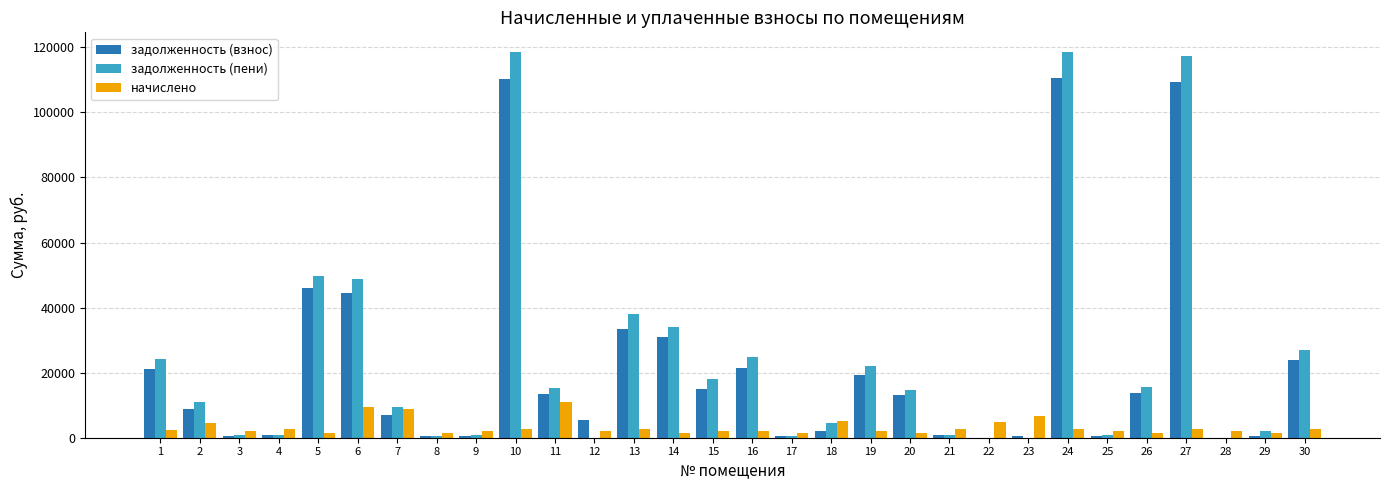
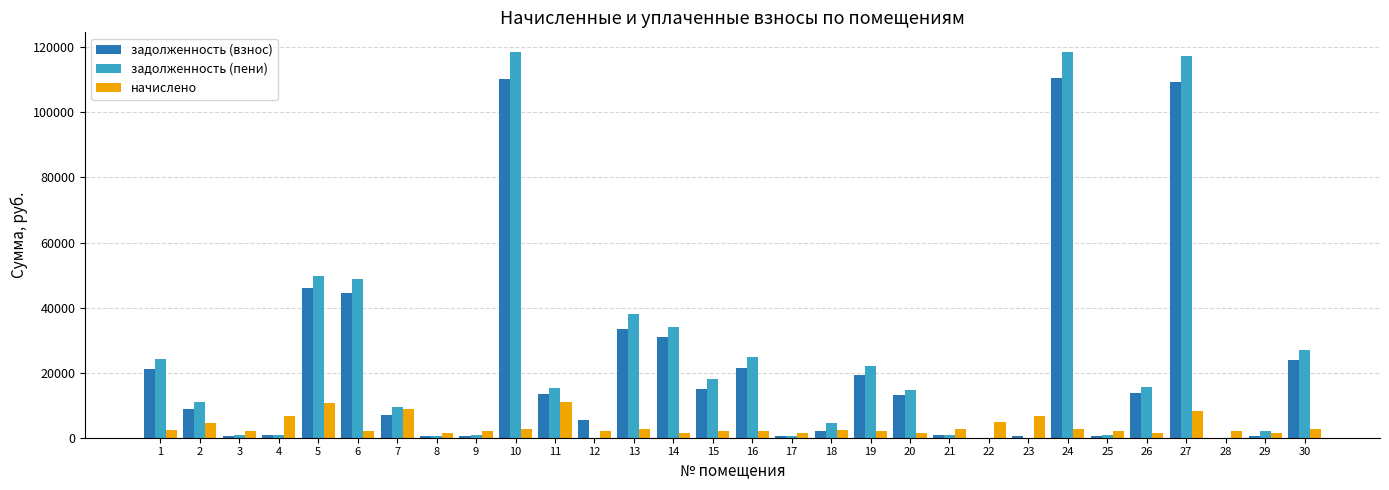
начислено, 4: 3000 -> 7000
начислено, 5: 1000 -> 11000
начислено, 6: 9000 -> 2000
начислено, 18: 5000 -> 2000
начислено, 27: 3000 -> 8000
